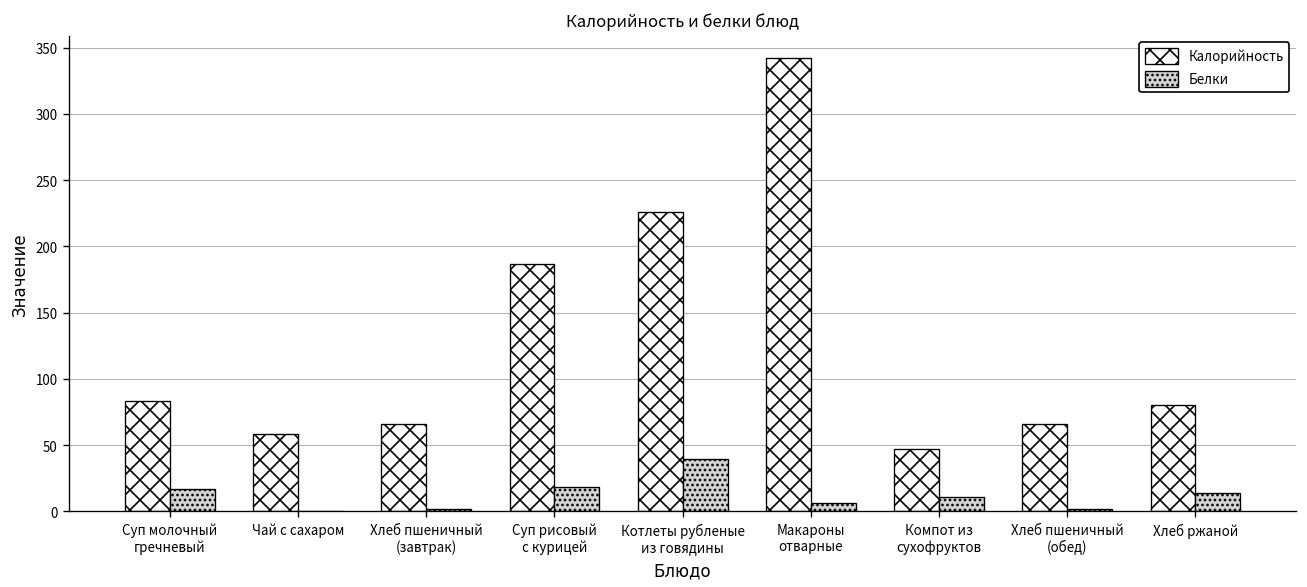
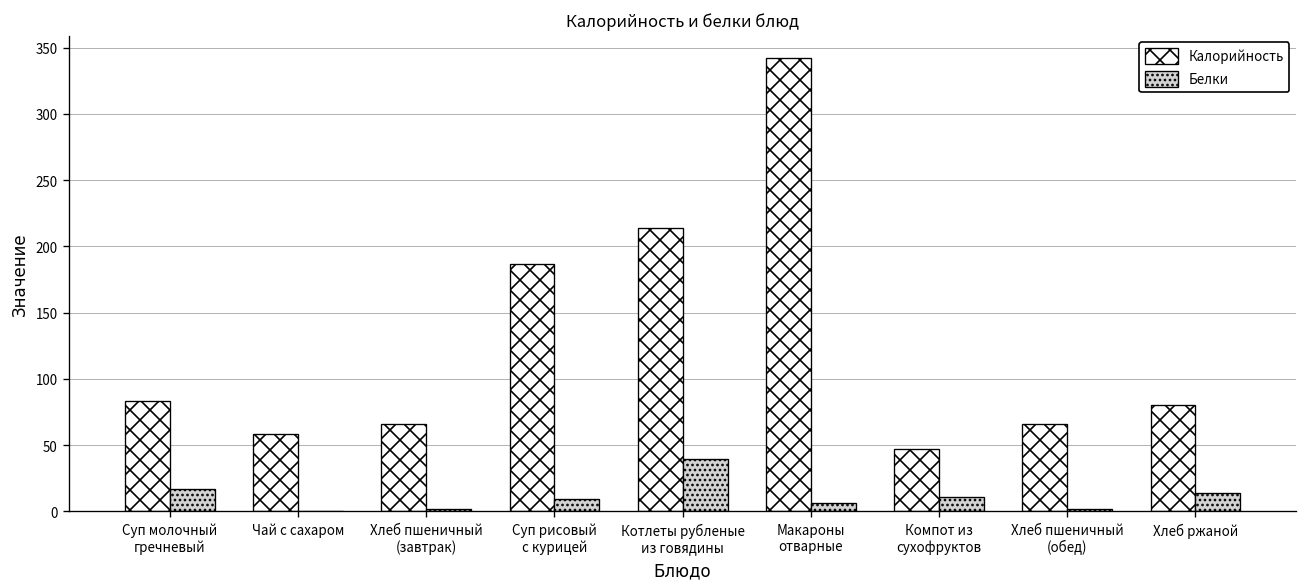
Белки, Суп рисовый с курицей: 18 -> 9
Калорийность, Котлеты рубленые из говядины: 226 -> 214
